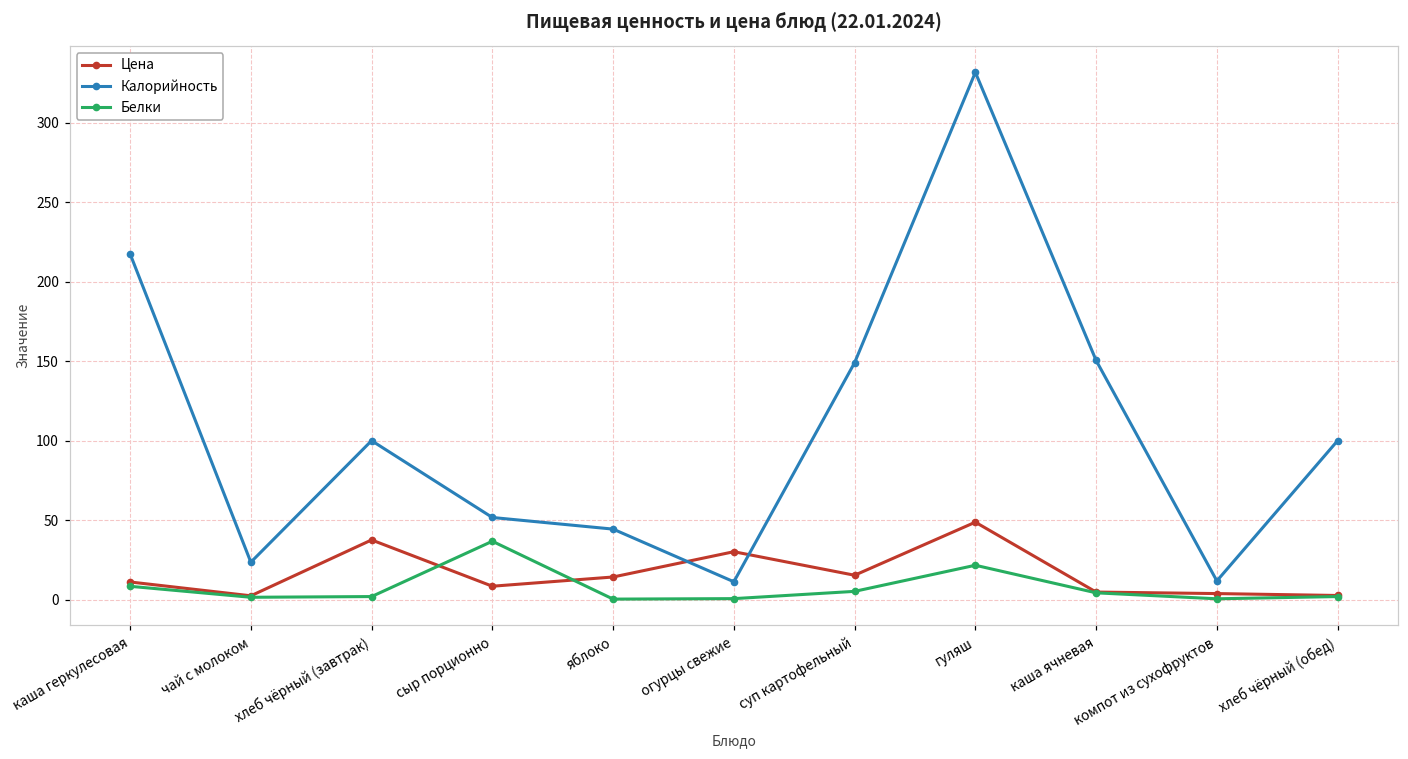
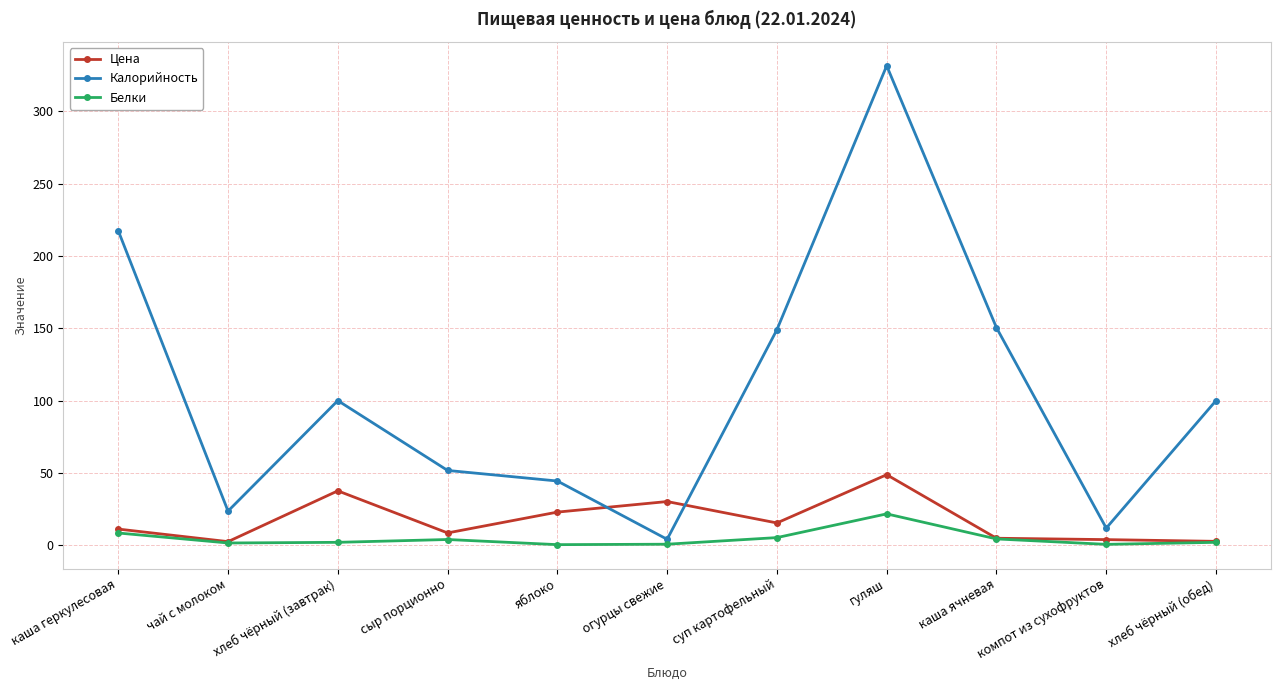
Белки, сыр порционно: 37 -> 4
Цена, яблоко: 14 -> 23
Калорийность, огурцы свежие: 11 -> 4
